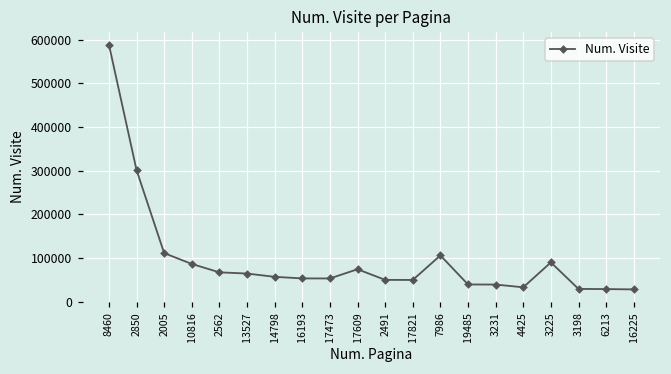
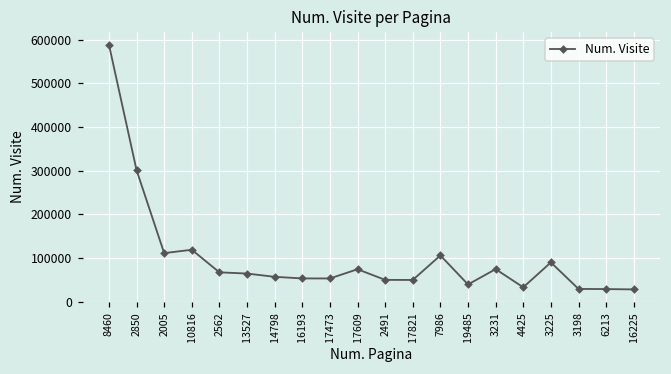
10816: 90000 -> 120000
3231: 40000 -> 70000
